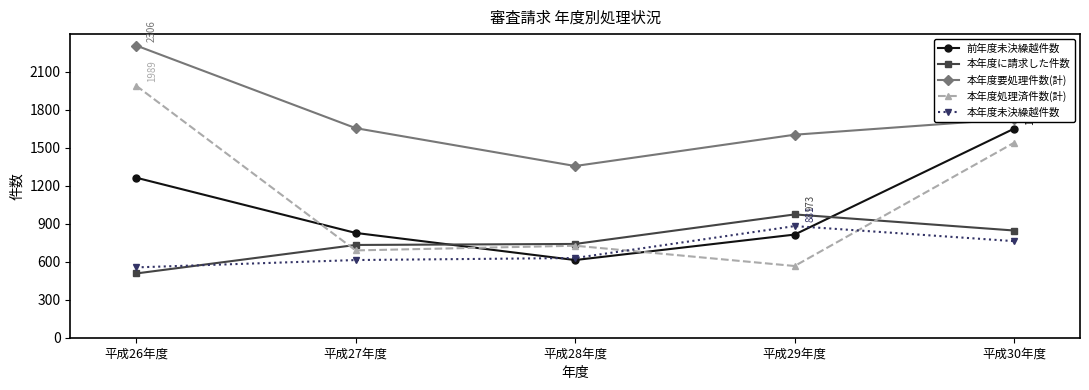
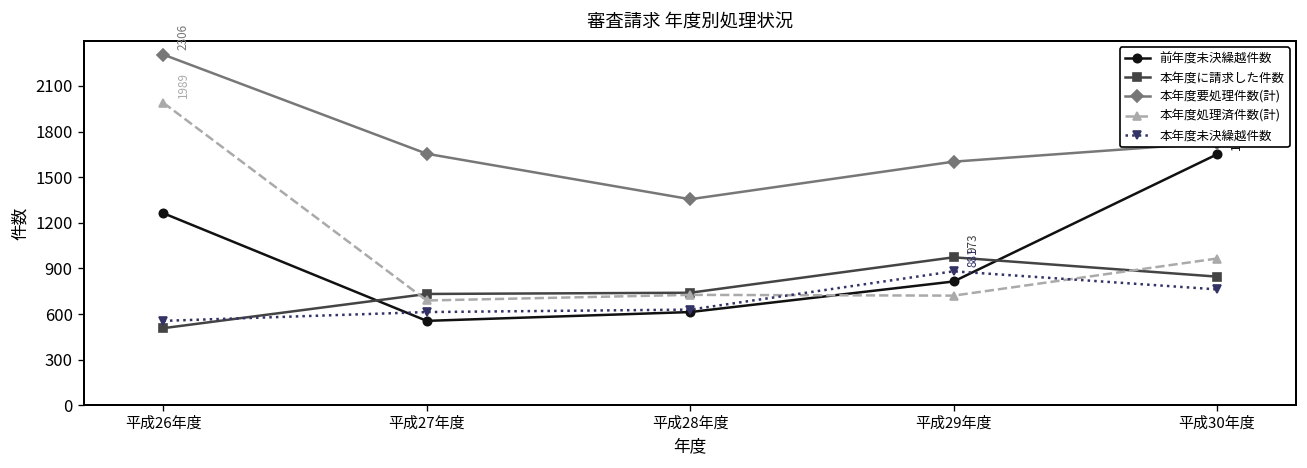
前年度未決繰越件数, 平成27年度: 830 -> 560
本年度処理済件数(計), 平成29年度: 570 -> 720
本年度処理済件数(計), 平成30年度: 1540 -> 970
